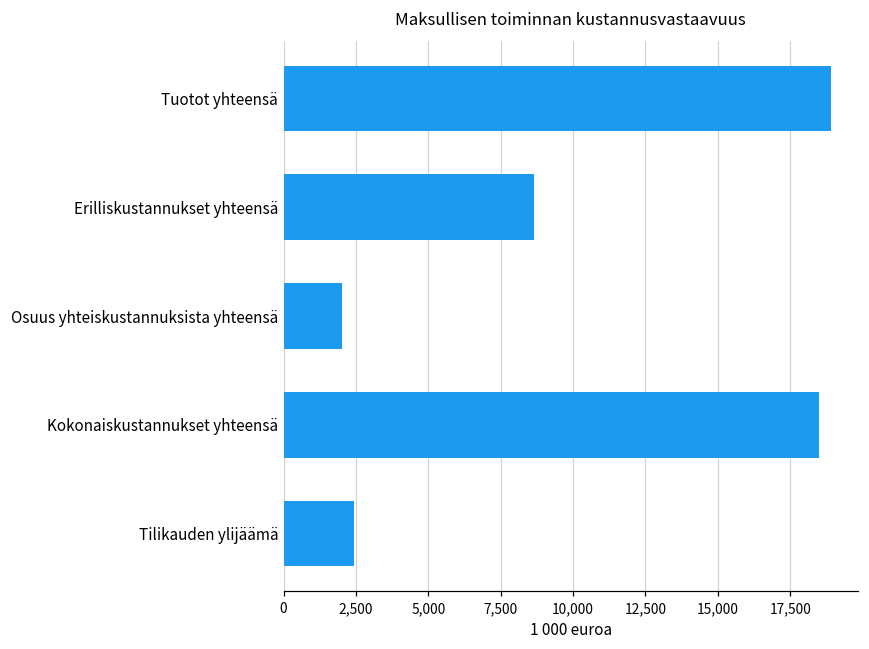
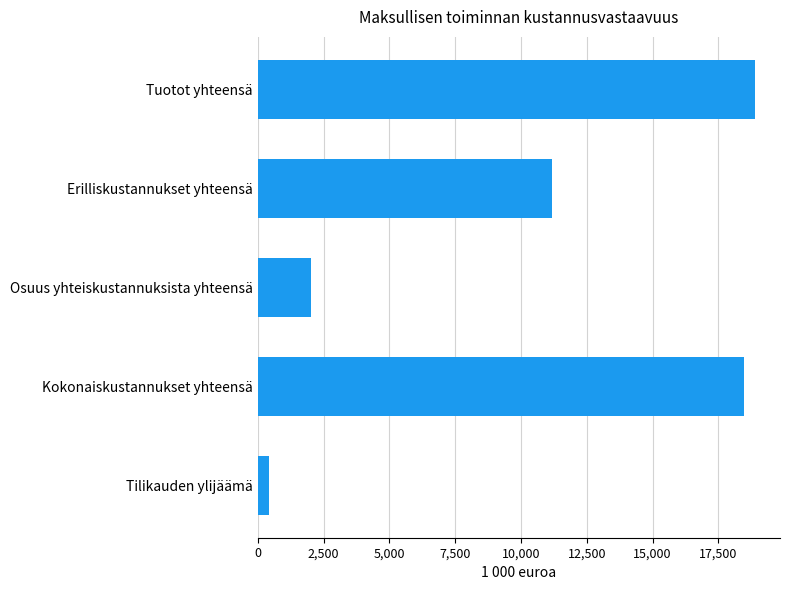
Erilliskustannukset yhteensä: 8,700 -> 11,200
Tilikauden ylijäämä: 2,400 -> 400
